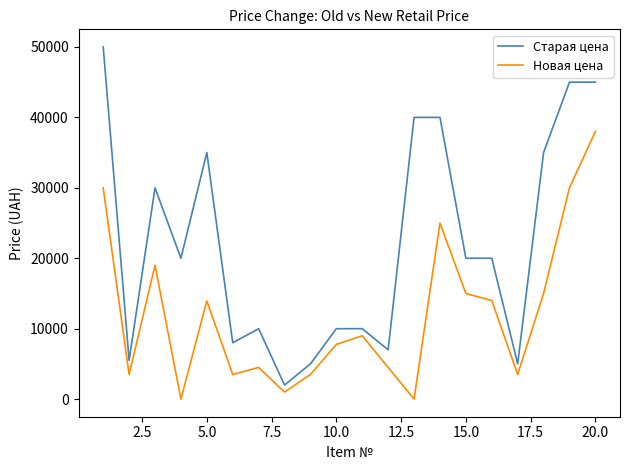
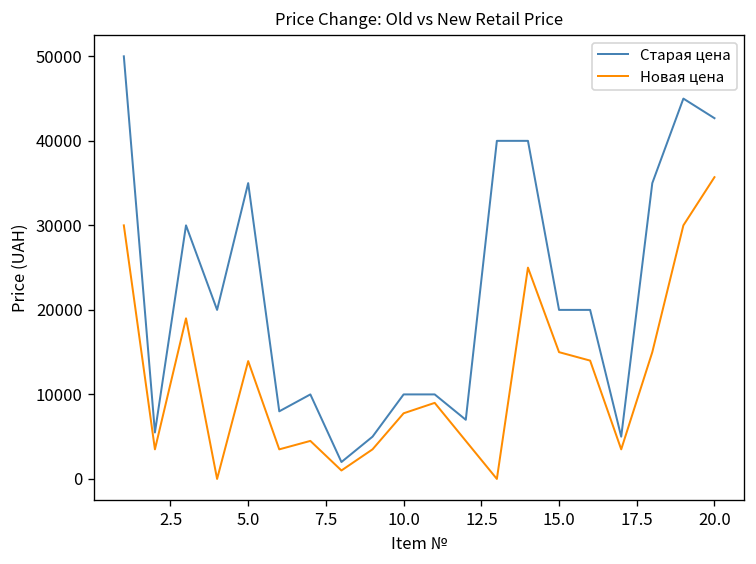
Старая цена, 20.0: 45000 -> 43000
Новая цена, 20.0: 38000 -> 36000
